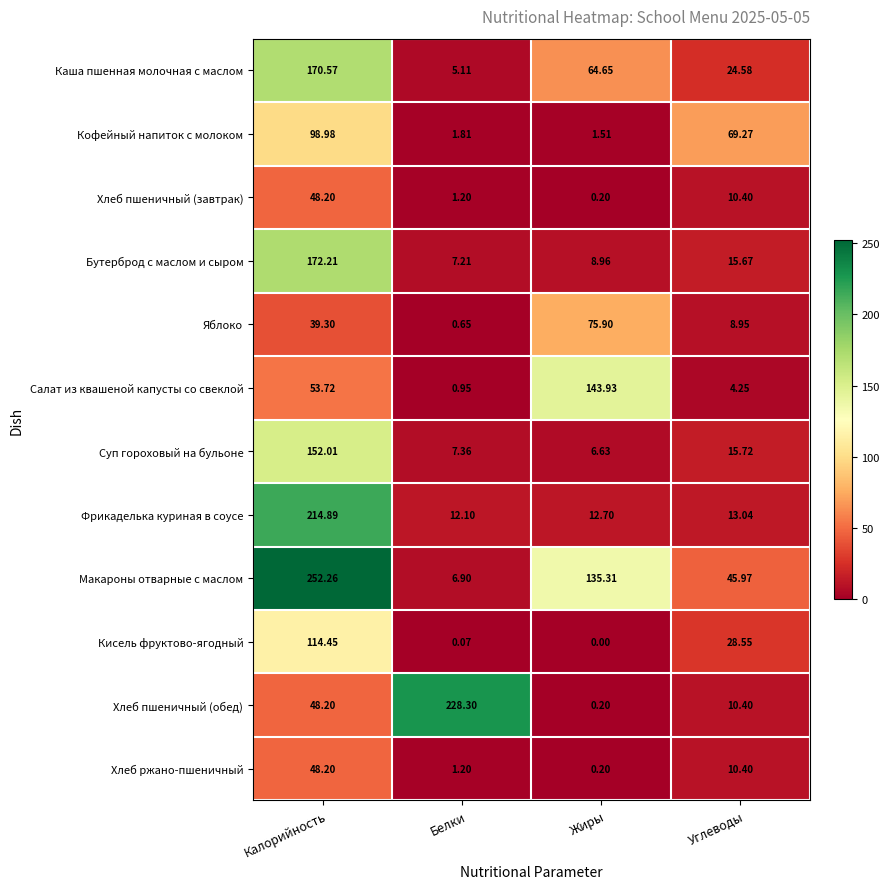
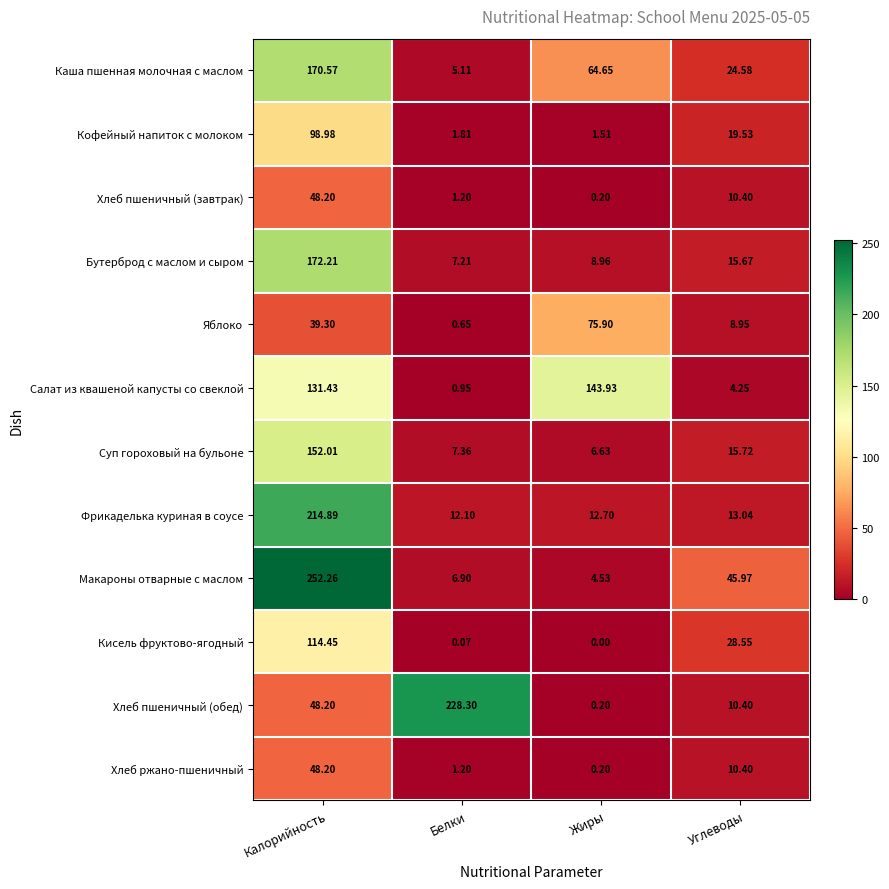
Кофейный напиток с молоком, Углеводы: 69.27 -> 19.53
Салат из квашеной капусты со свеклой, Калорийность: 53.72 -> 131.43
Макароны отварные с маслом, Жиры: 135.31 -> 4.53
